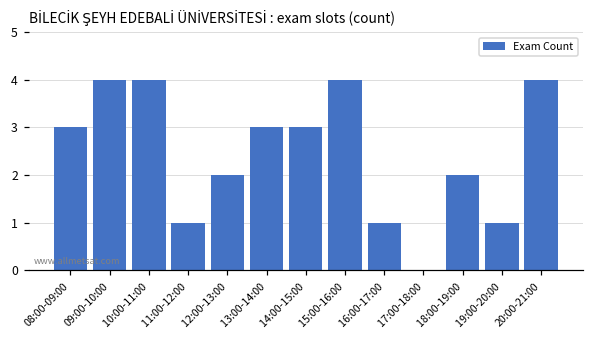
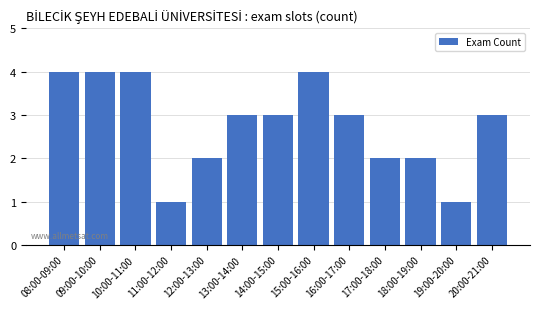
08:00-09:00: 3 -> 4
16:00-17:00: 1 -> 3
17:00-18:00: 0 -> 2
20:00-21:00: 4 -> 3
